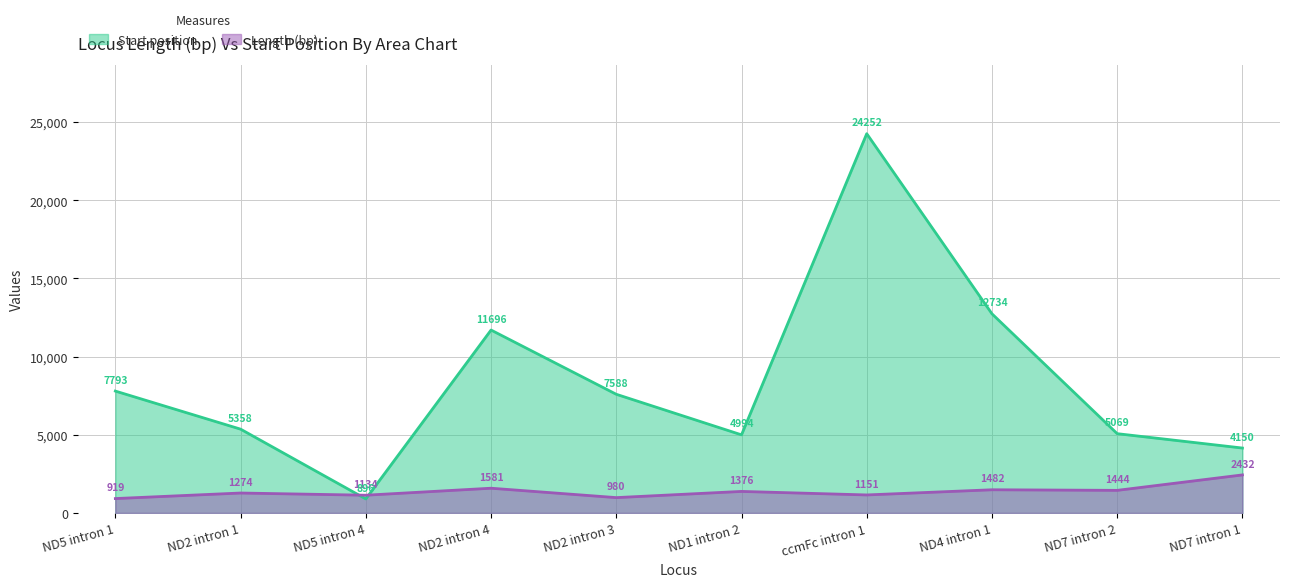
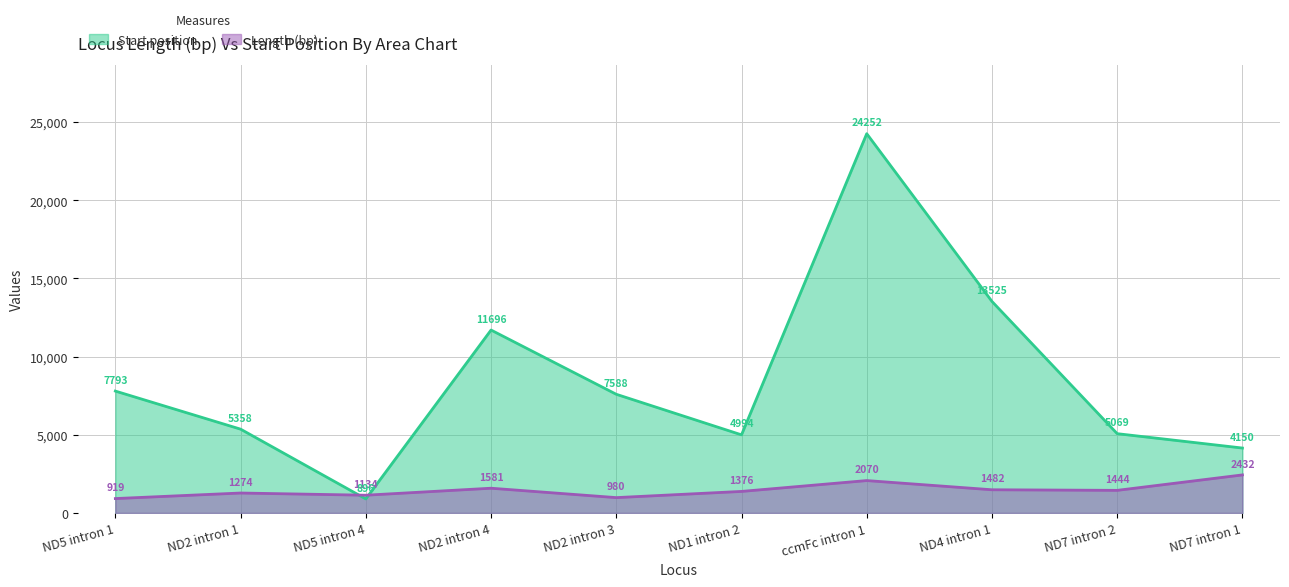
Length (bp), ccmFc intron 1: 1151 -> 2070
Start position, ND4 intron 1: 12734 -> 13525
